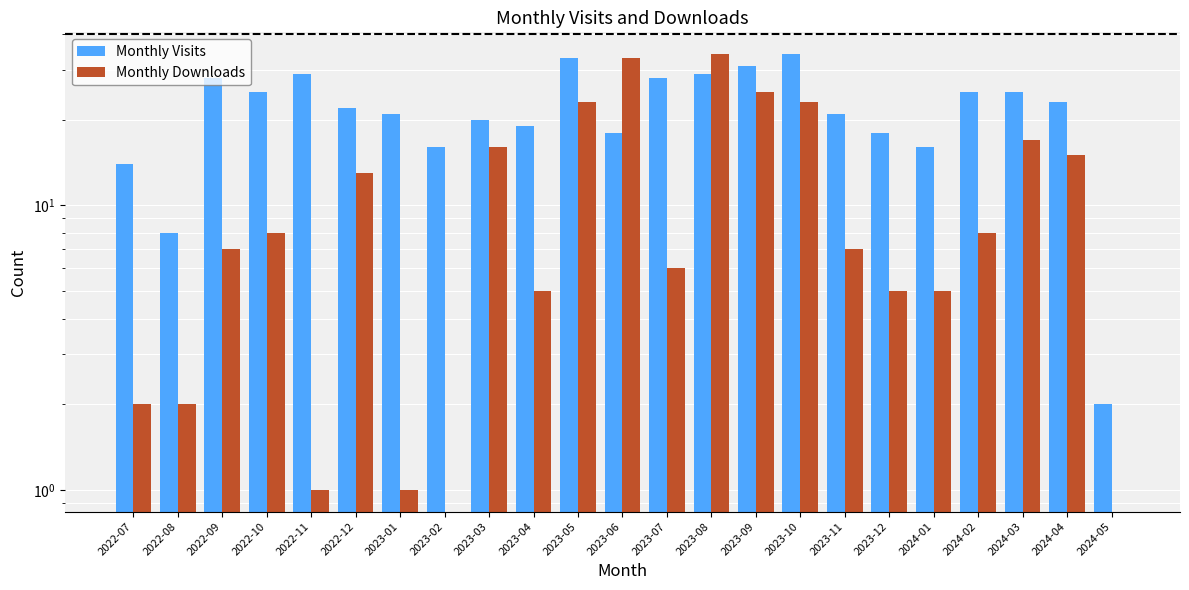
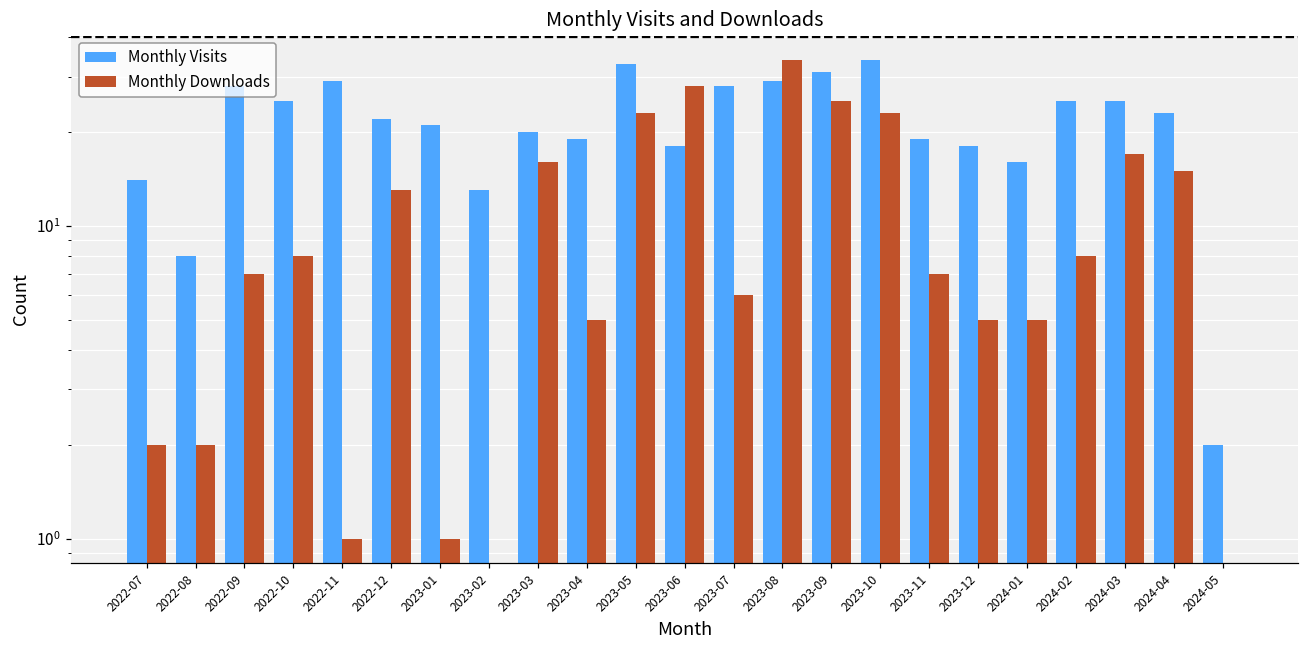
Monthly Visits, 2023-02: 16 -> 13
Monthly Downloads, 2023-06: 33 -> 28
Monthly Visits, 2023-11: 21 -> 19
